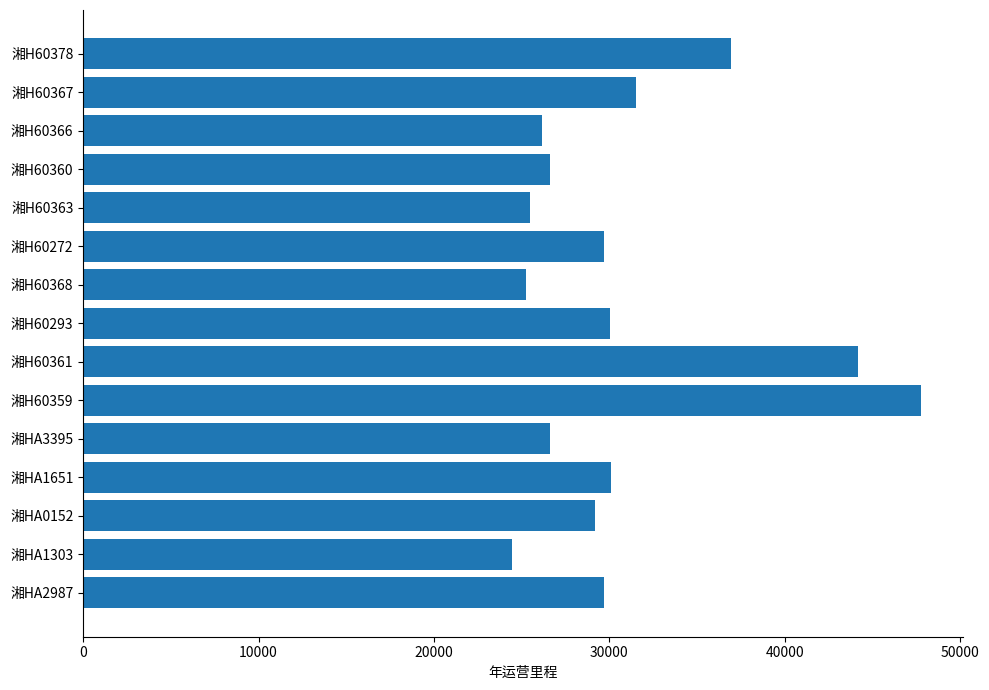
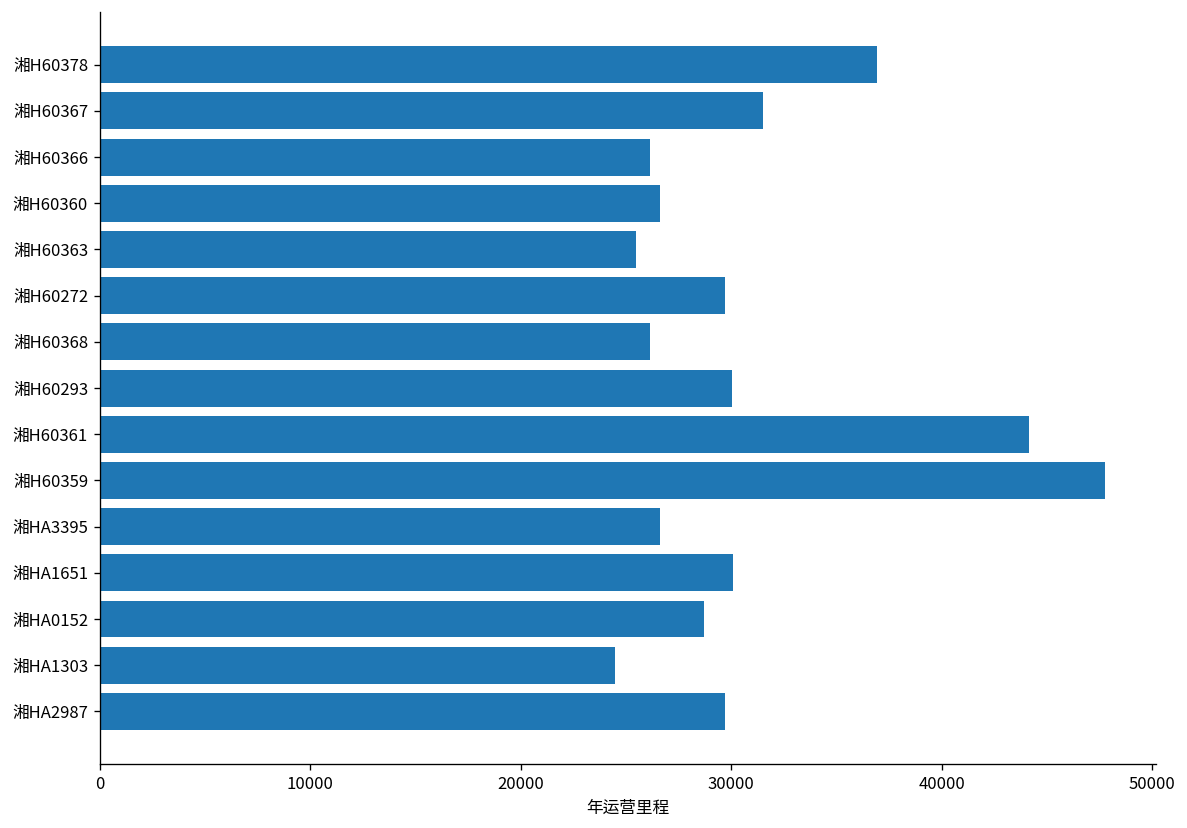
湘H60368: 25200 -> 26100
湘HA0152: 29200 -> 28700
